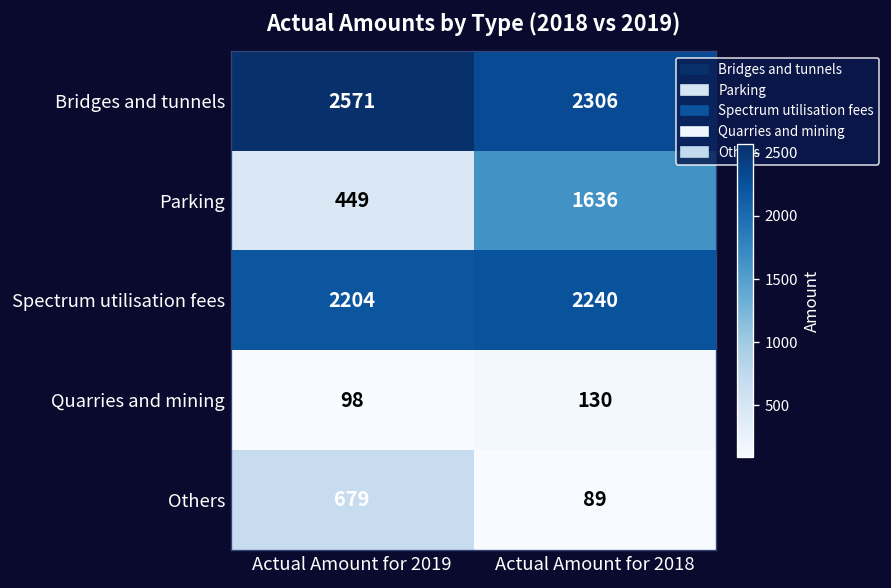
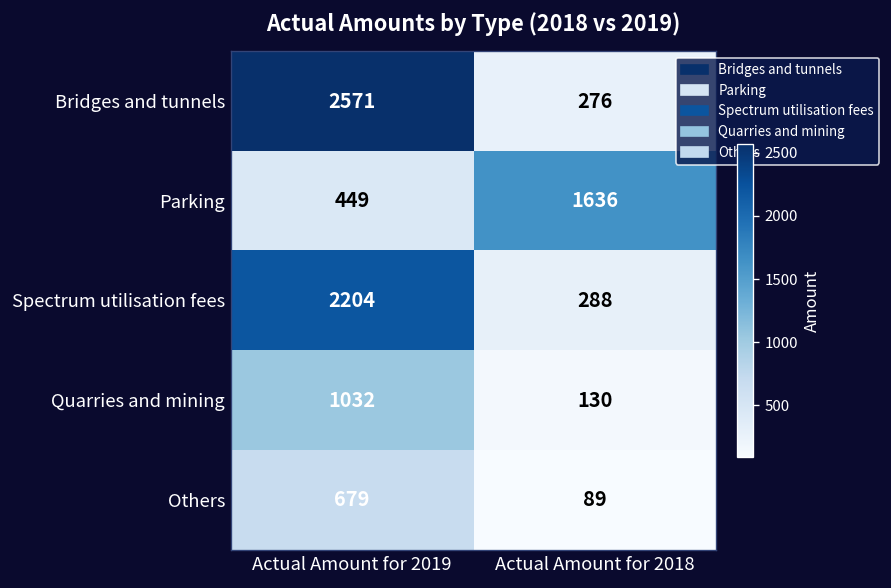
Bridges and tunnels, Actual Amount for 2018: 2306 -> 276
Spectrum utilisation fees, Actual Amount for 2018: 2240 -> 288
Quarries and mining, Actual Amount for 2019: 98 -> 1032
